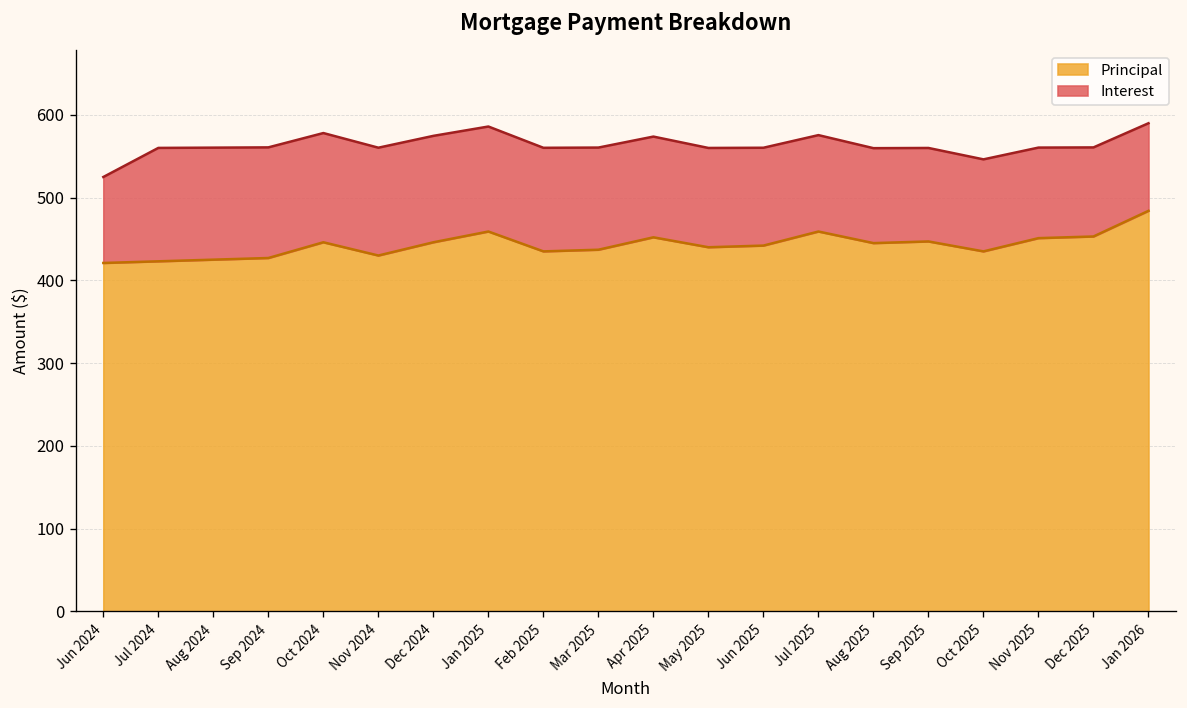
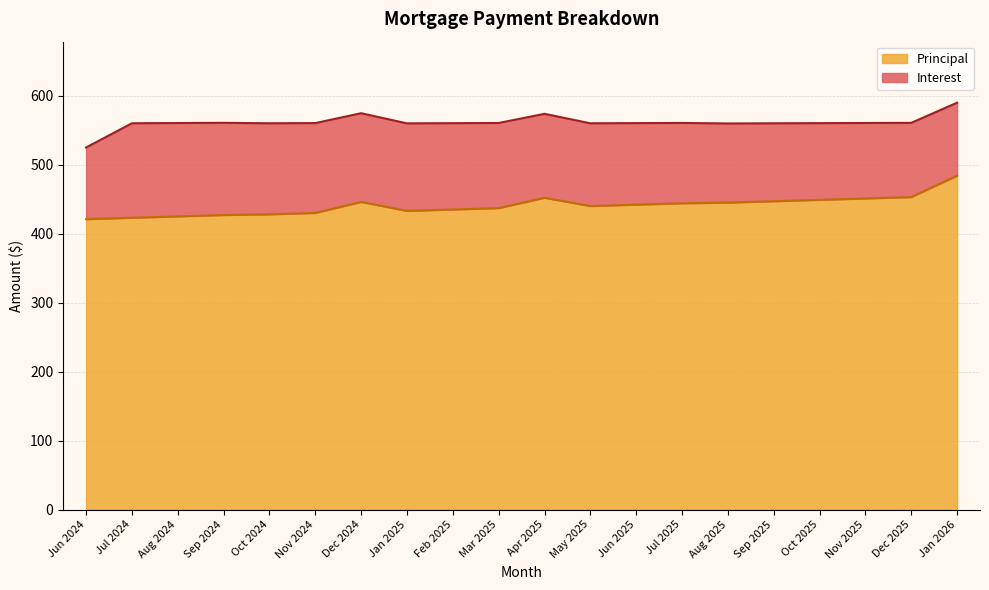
Principal, Oct 2024: 450 -> 430
Principal, Jan 2025: 460 -> 430
Principal, Jul 2025: 460 -> 440
Principal, Oct 2025: 440 -> 450
